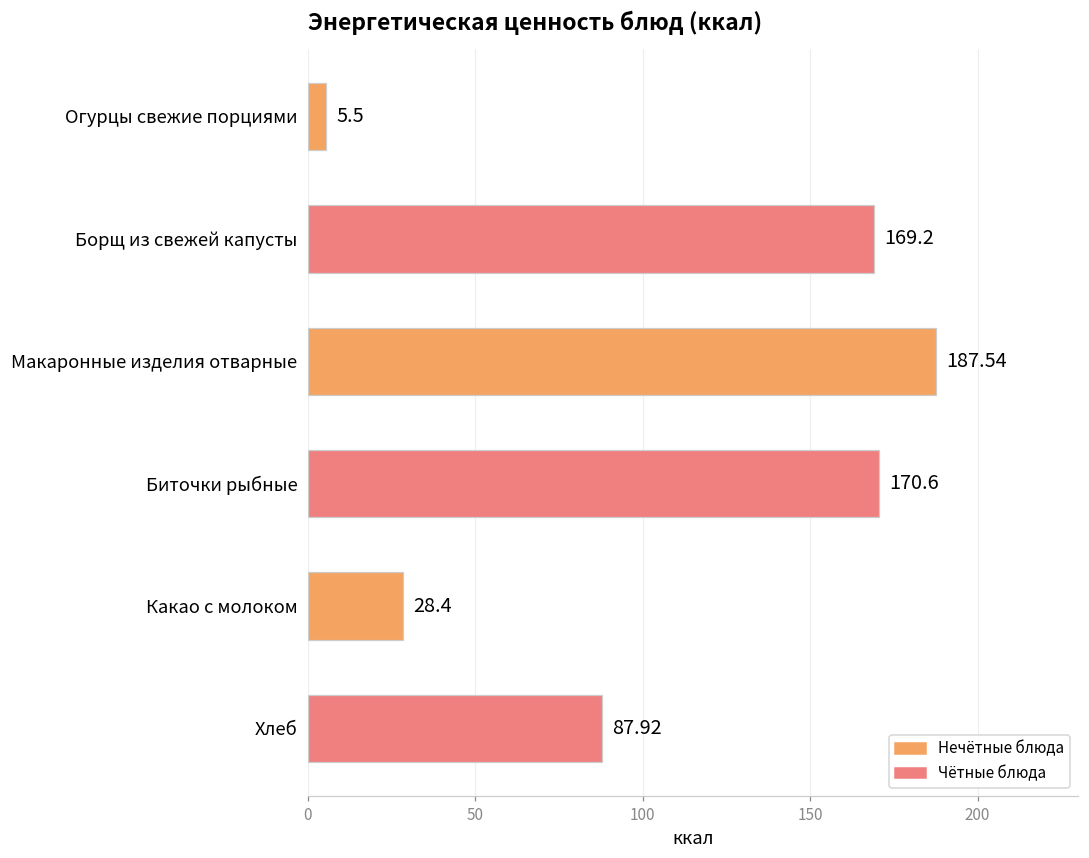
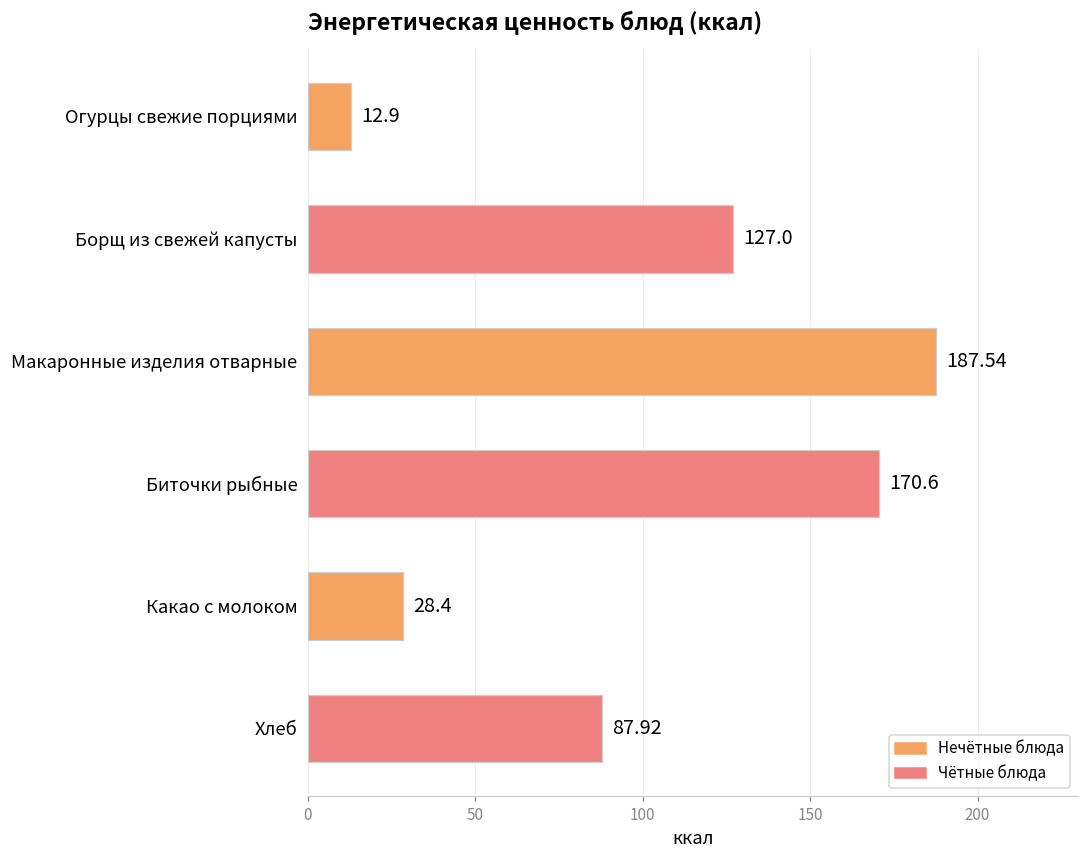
Огурцы свежие порциями: 5.5 -> 12.9
Борщ из свежей капусты: 169.2 -> 127.0
